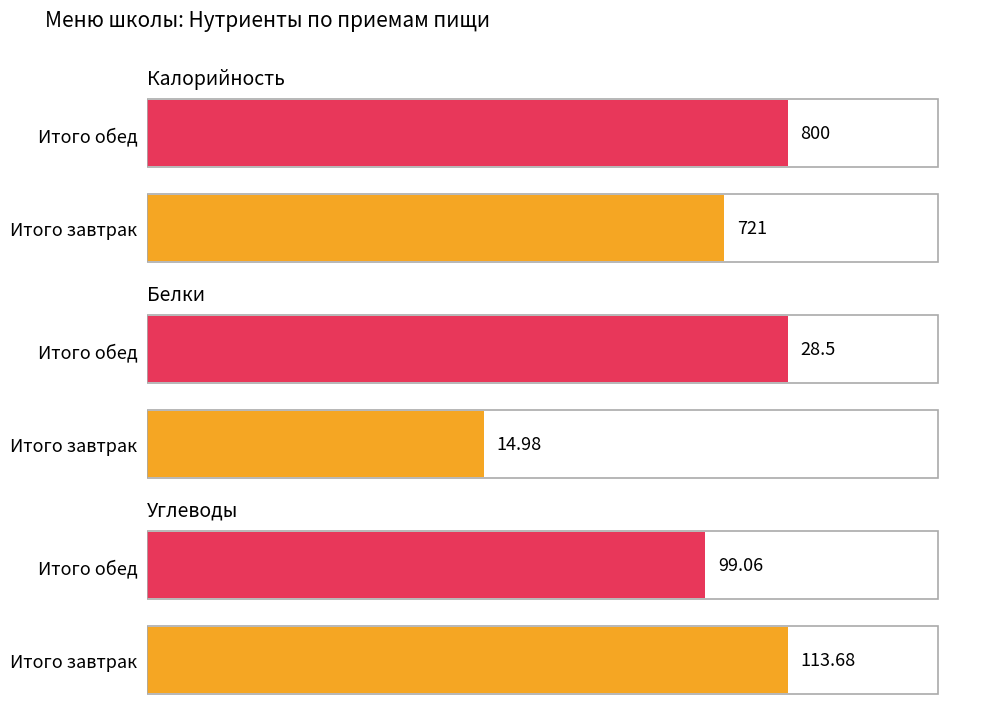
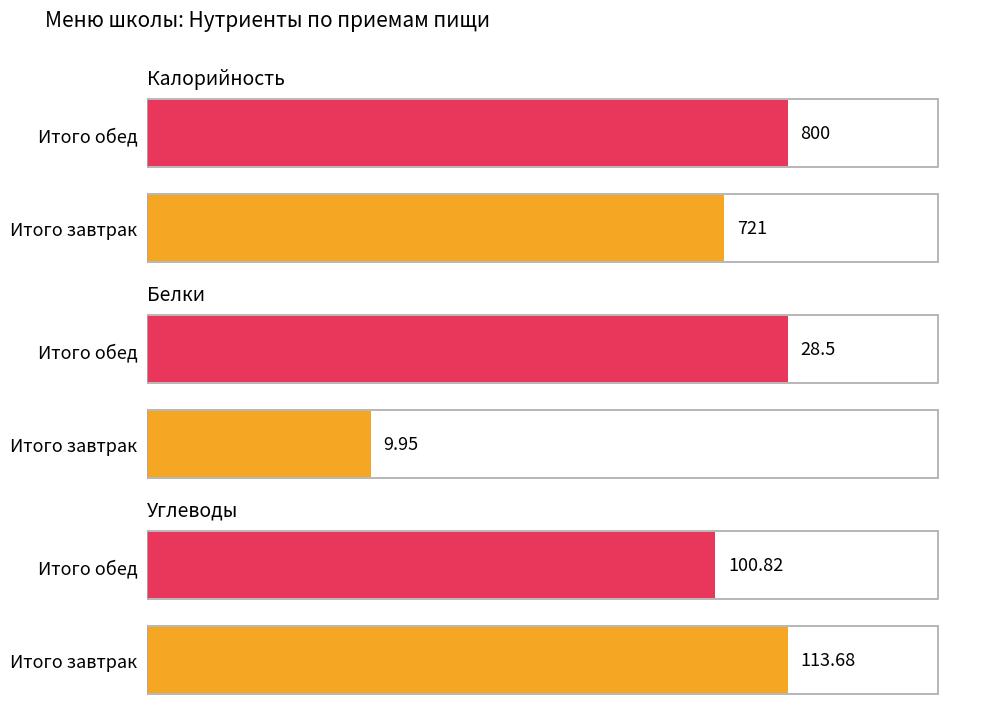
Белки, Итого завтрак: 14.98 -> 9.95
Углеводы, Итого обед: 99.06 -> 100.82
